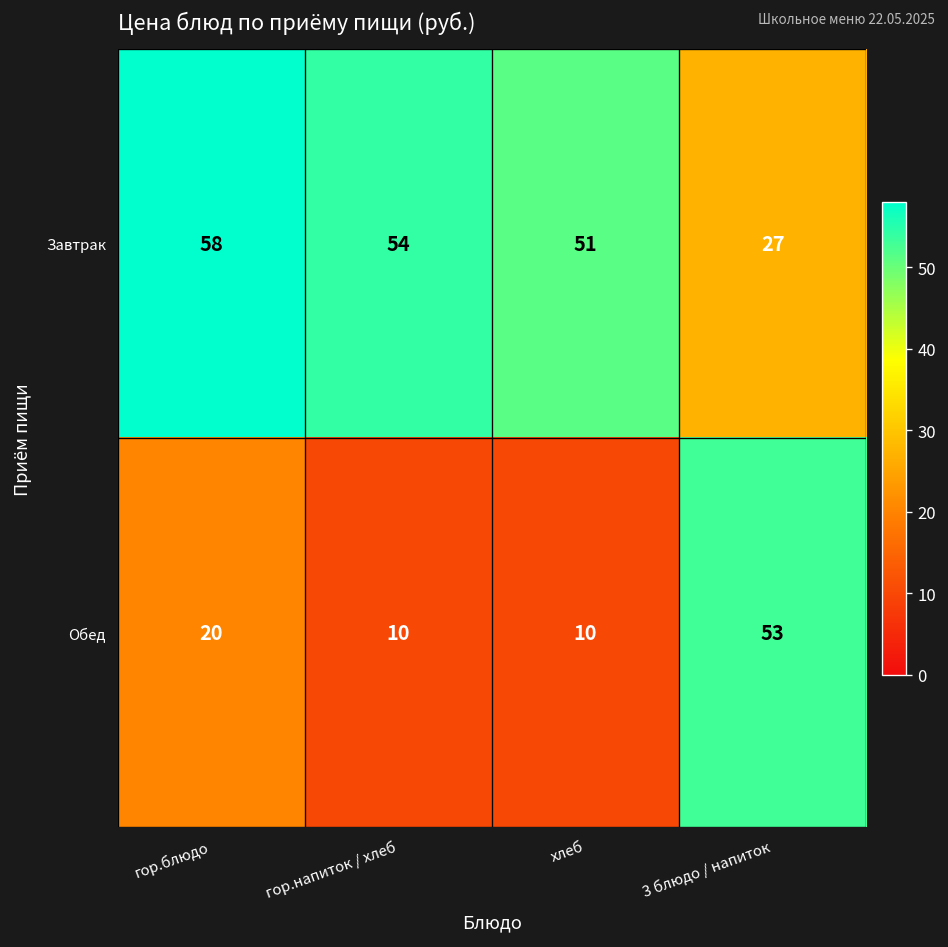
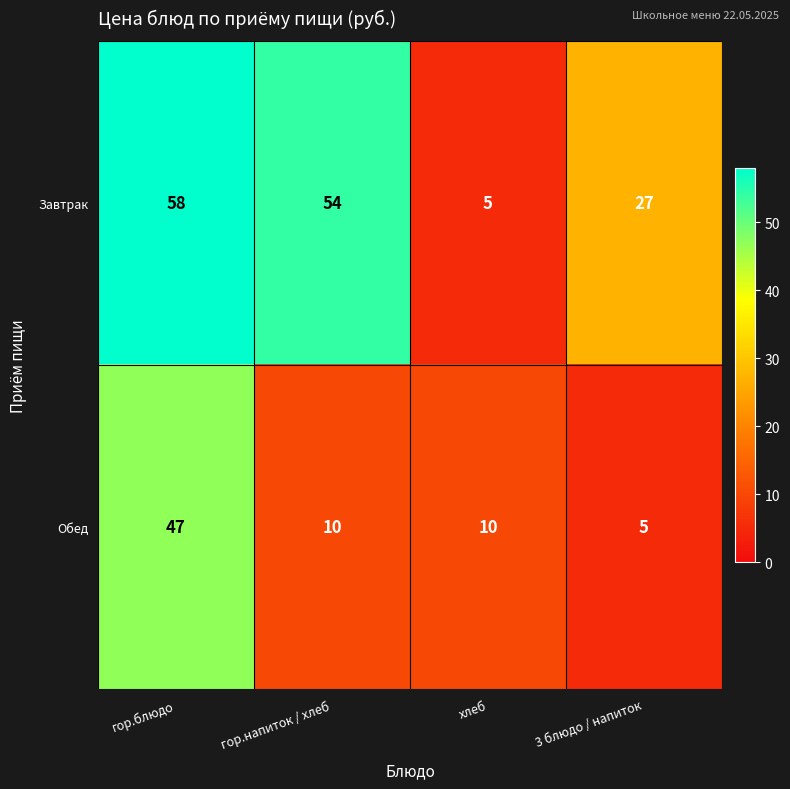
Завтрак, хлеб: 51 -> 5
Обед, гор.блюдо: 20 -> 47
Обед, 3 блюдо / напиток: 53 -> 5
